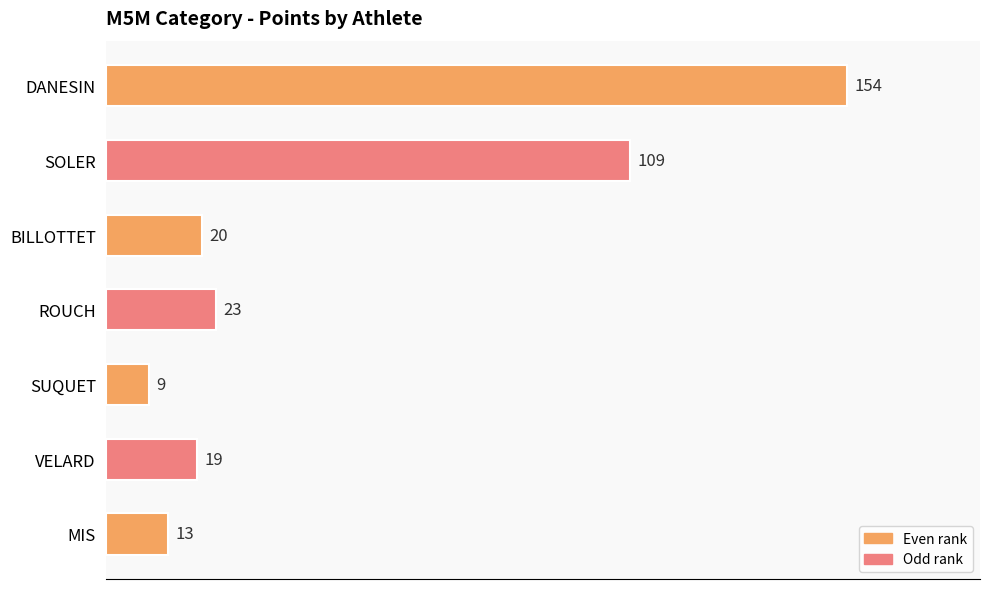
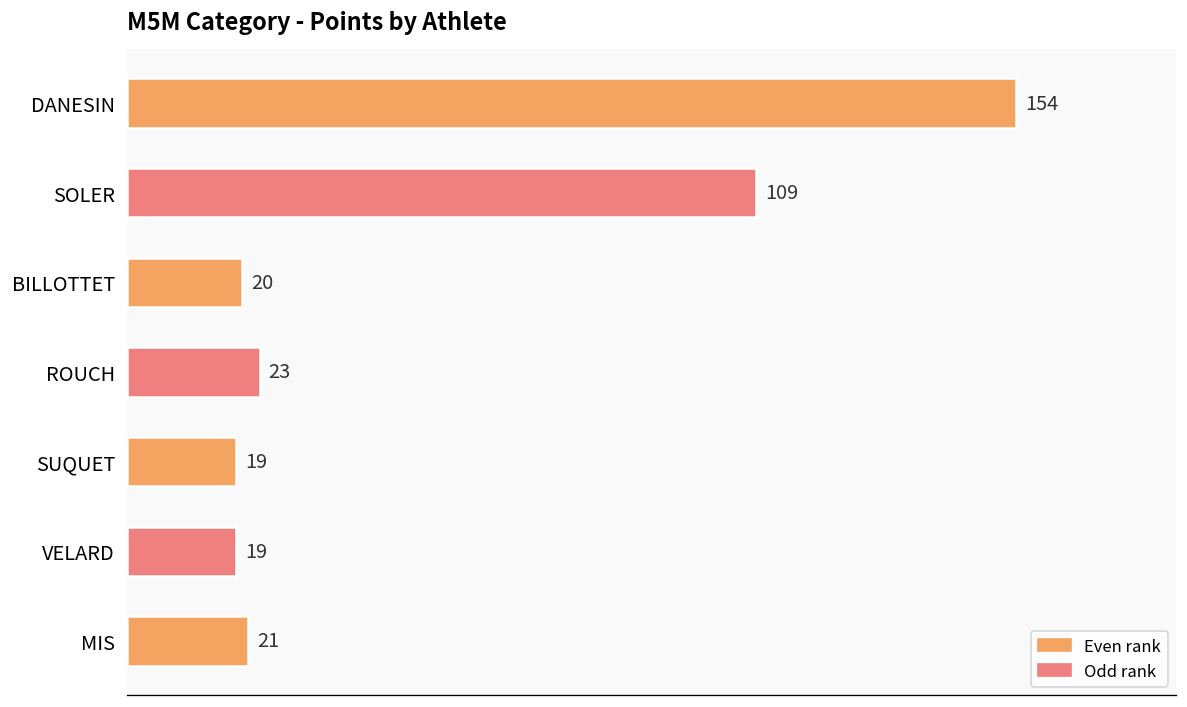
SUQUET: 9 -> 19
MIS: 13 -> 21
